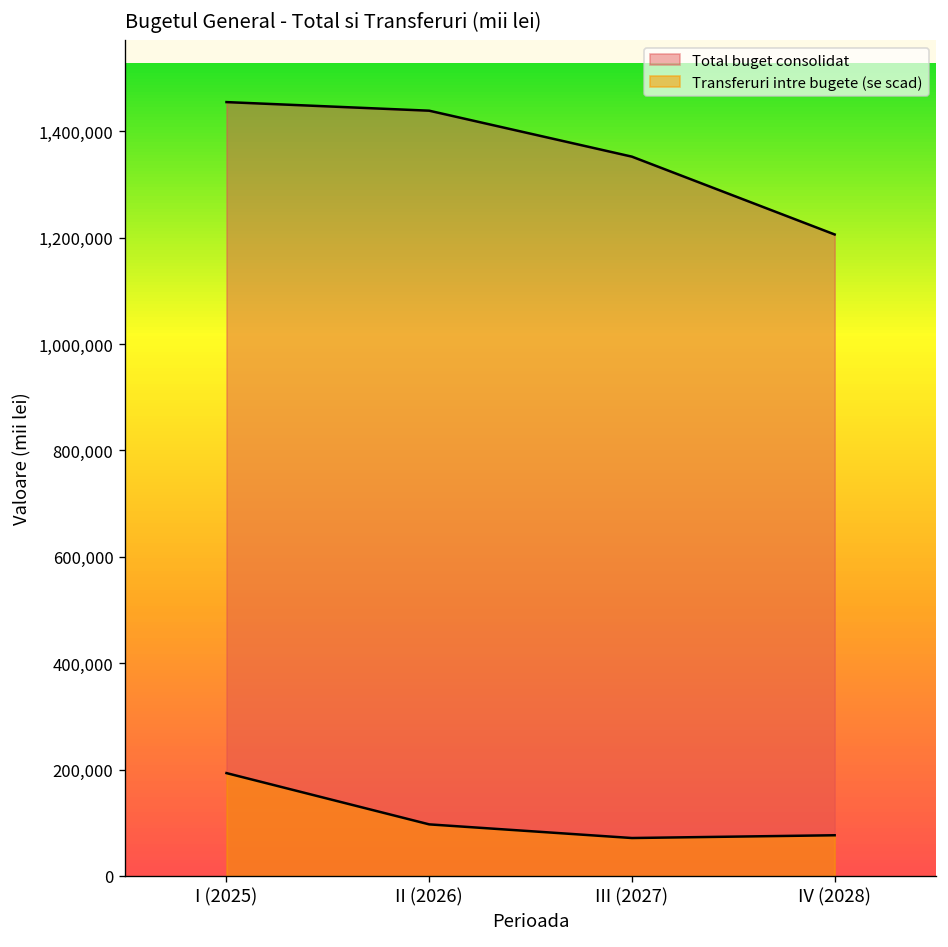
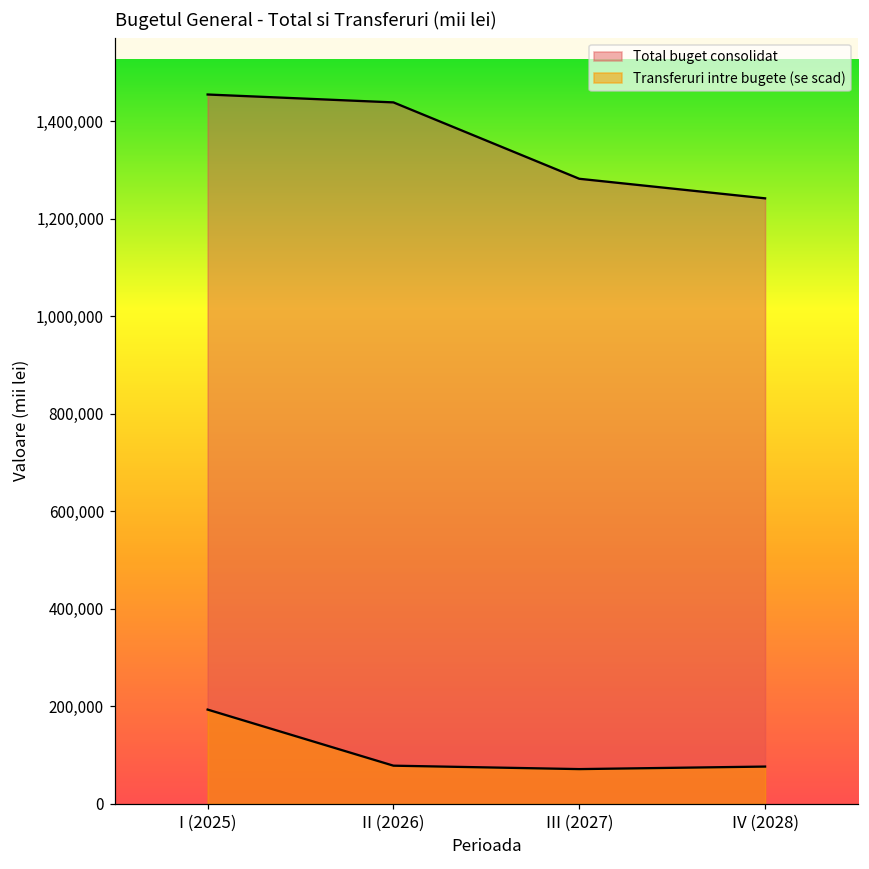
Transferuri intre bugete (se scad), II (2026): 100,000 -> 80,000
Total buget consolidat, III (2027): 1,350,000 -> 1,280,000
Total buget consolidat, IV (2028): 1,210,000 -> 1,240,000
